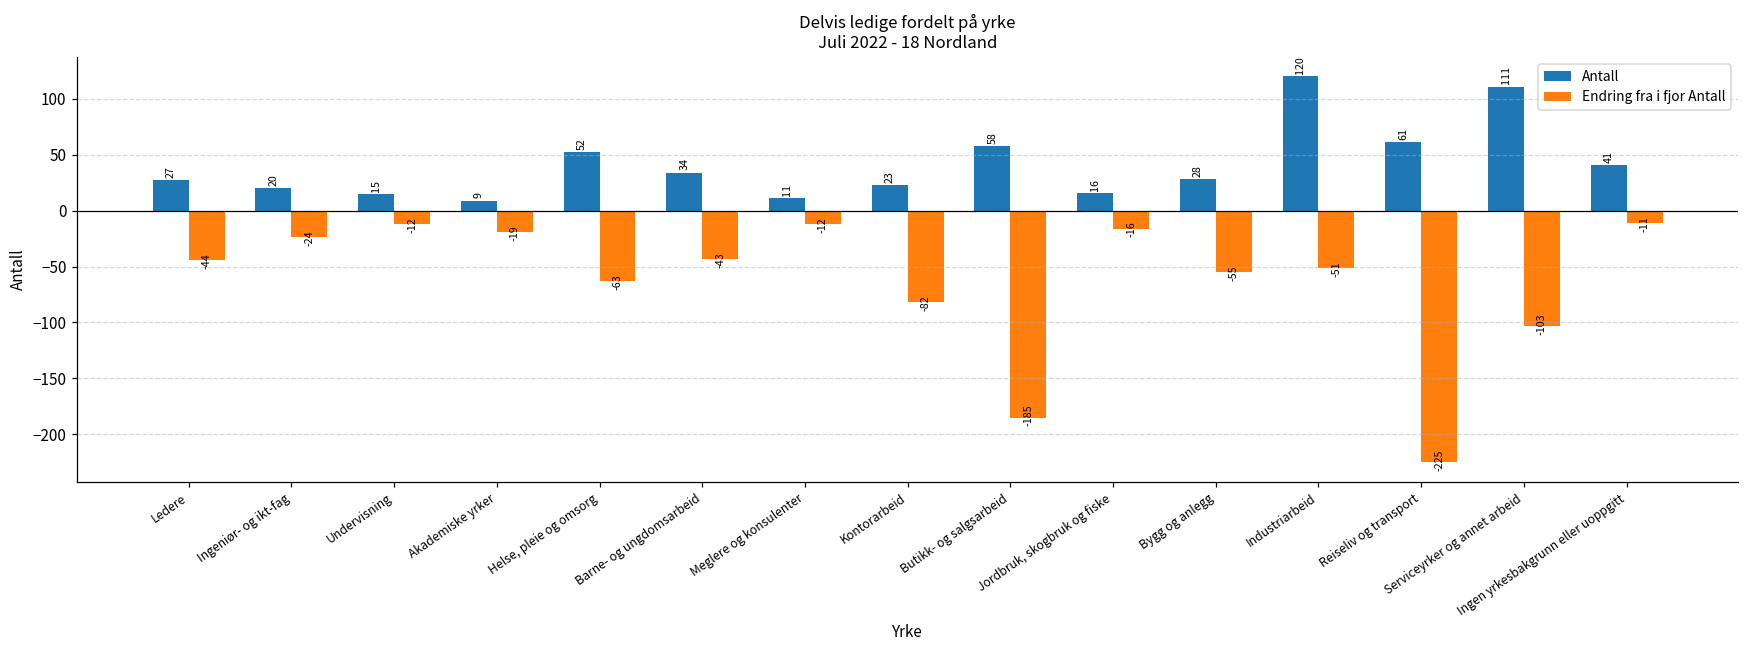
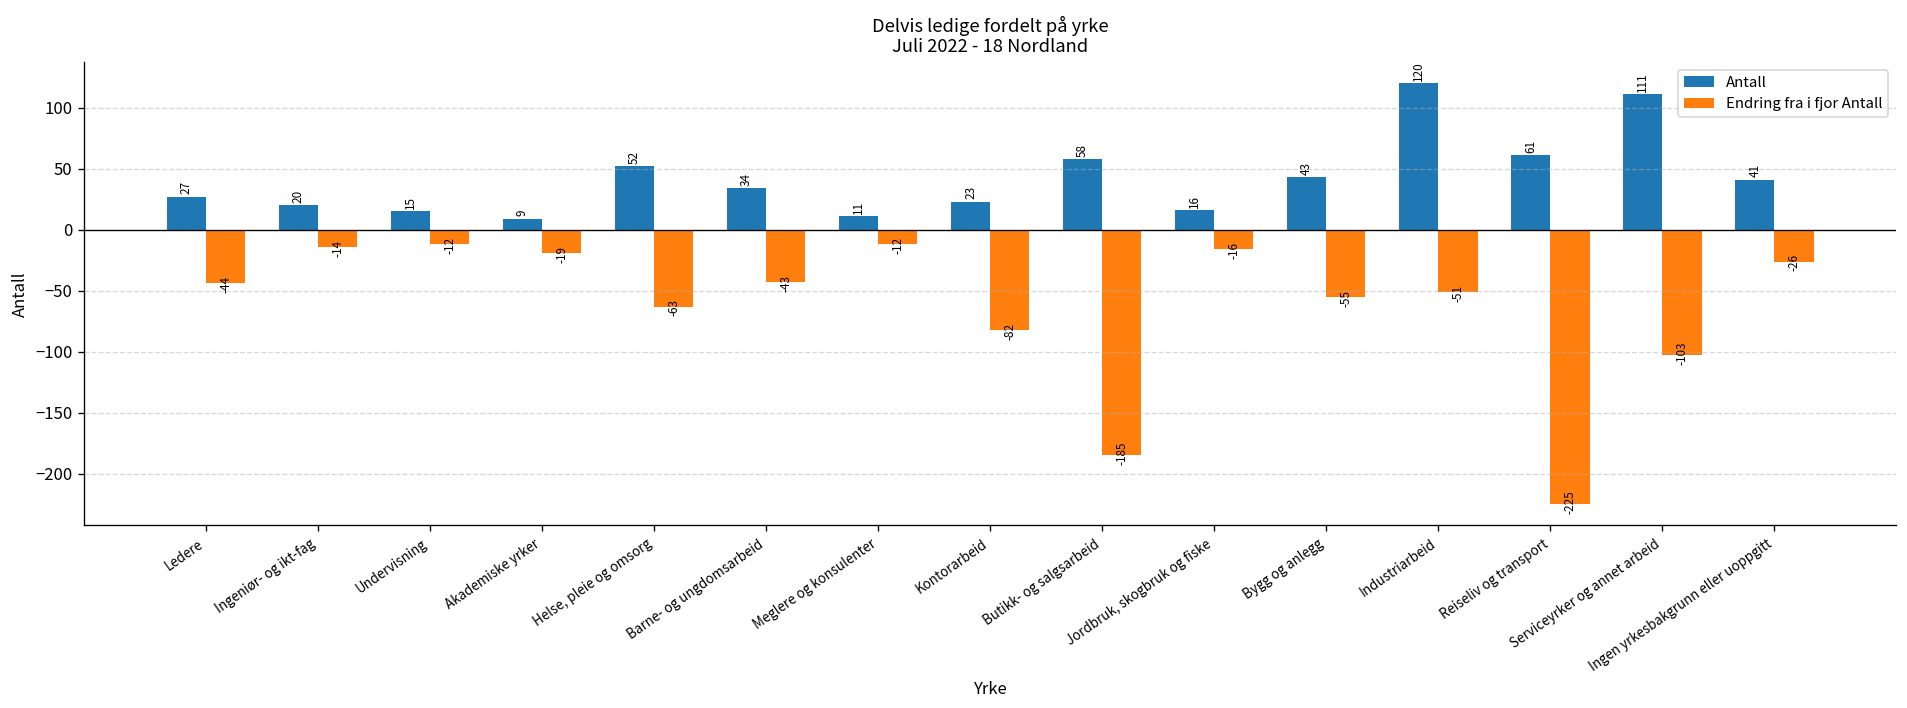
Endring fra i fjor Antall, Ingeniør- og ikt-fag: -24 -> -14
Antall, Bygg og anlegg: 28 -> 43
Endring fra i fjor Antall, Ingen yrkesbakgrunn eller uoppgitt: -11 -> -26
